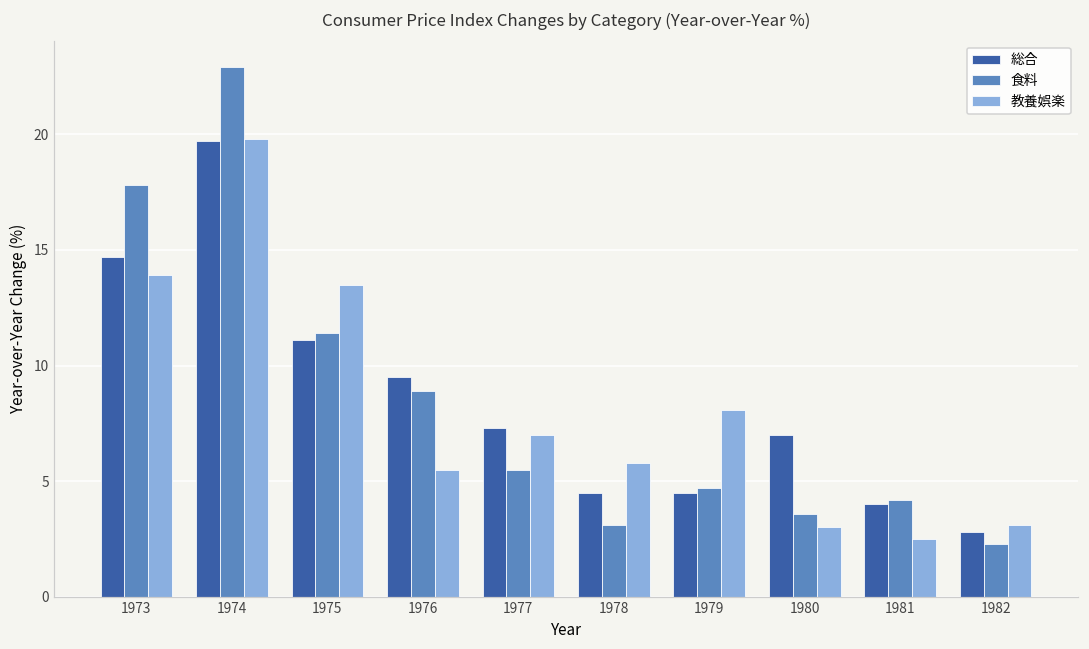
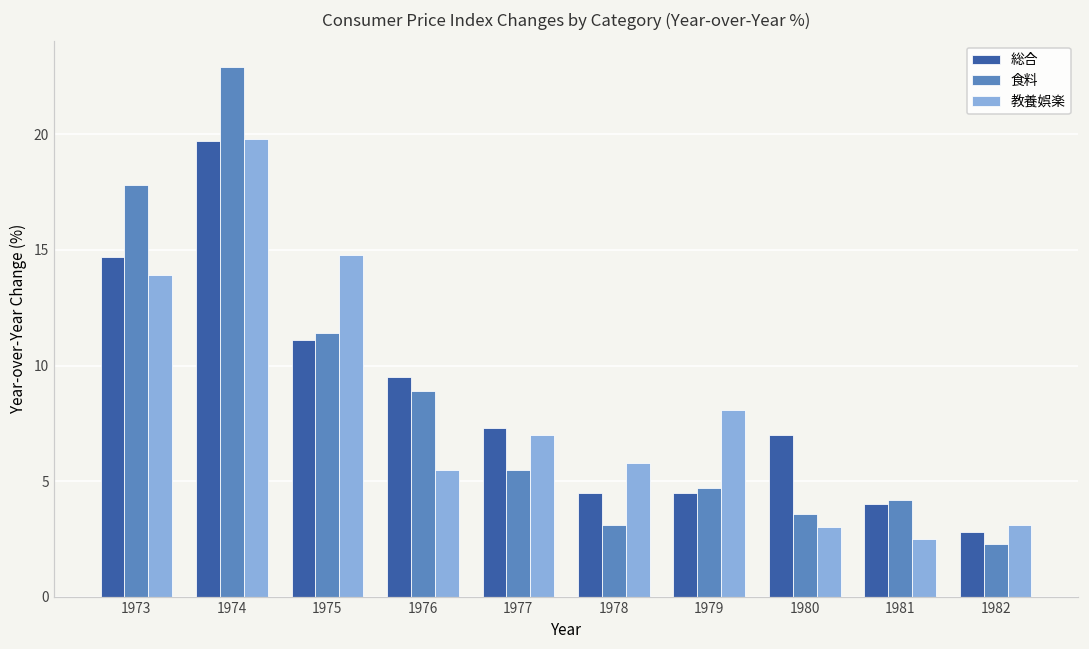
教養娯楽, 1975: 13.5 -> 14.8
